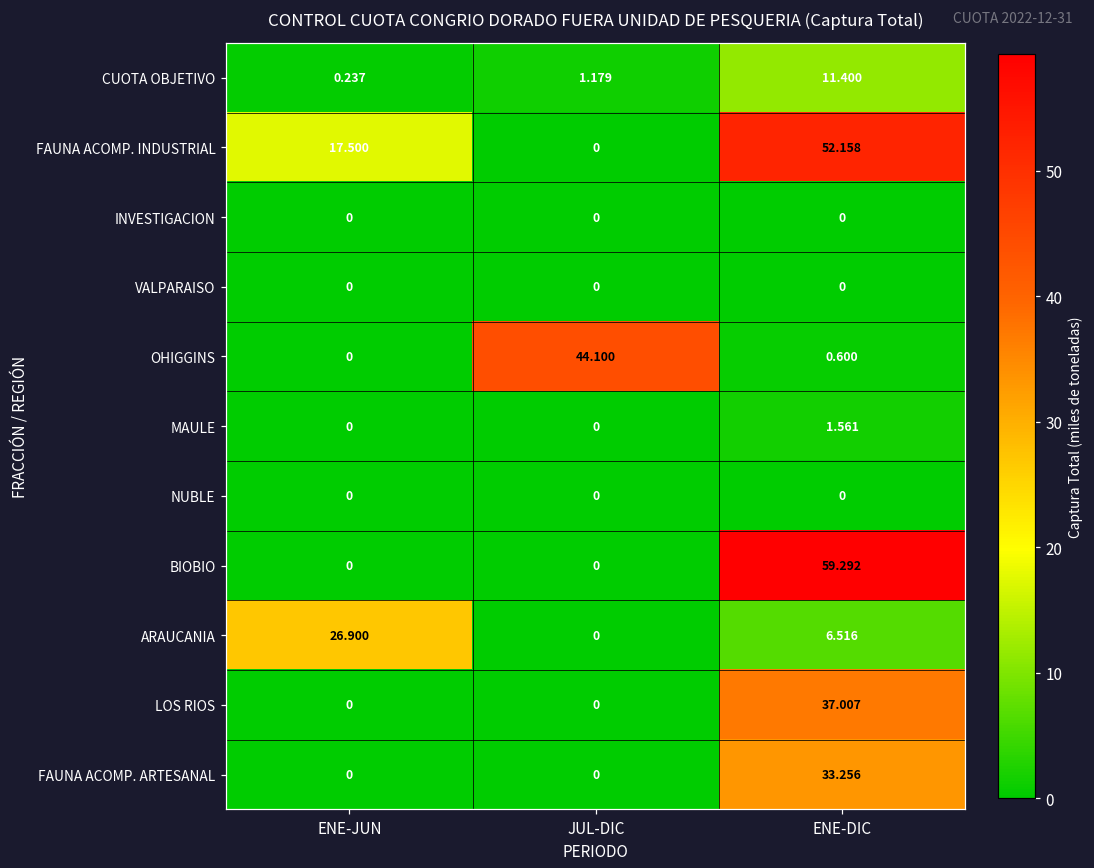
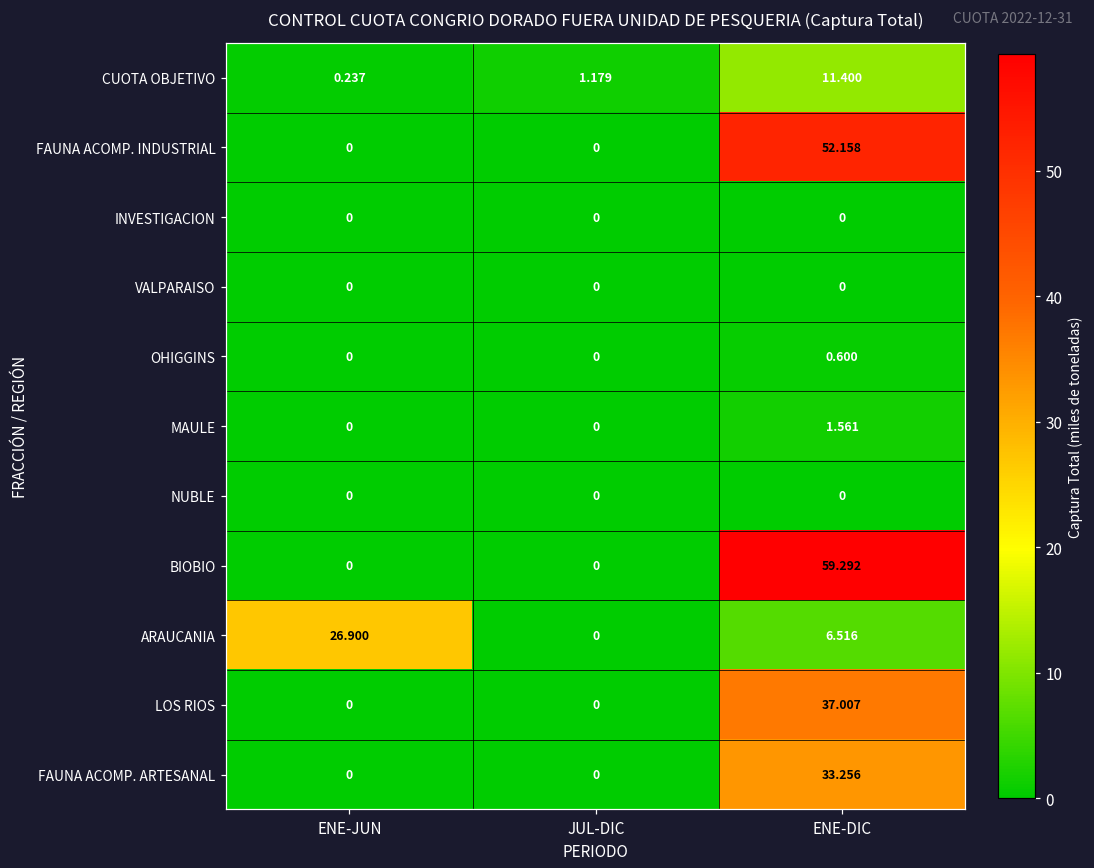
FAUNA ACOMP. INDUSTRIAL, ENE-JUN: 17.500 -> 0
OHIGGINS, JUL-DIC: 44.100 -> 0
